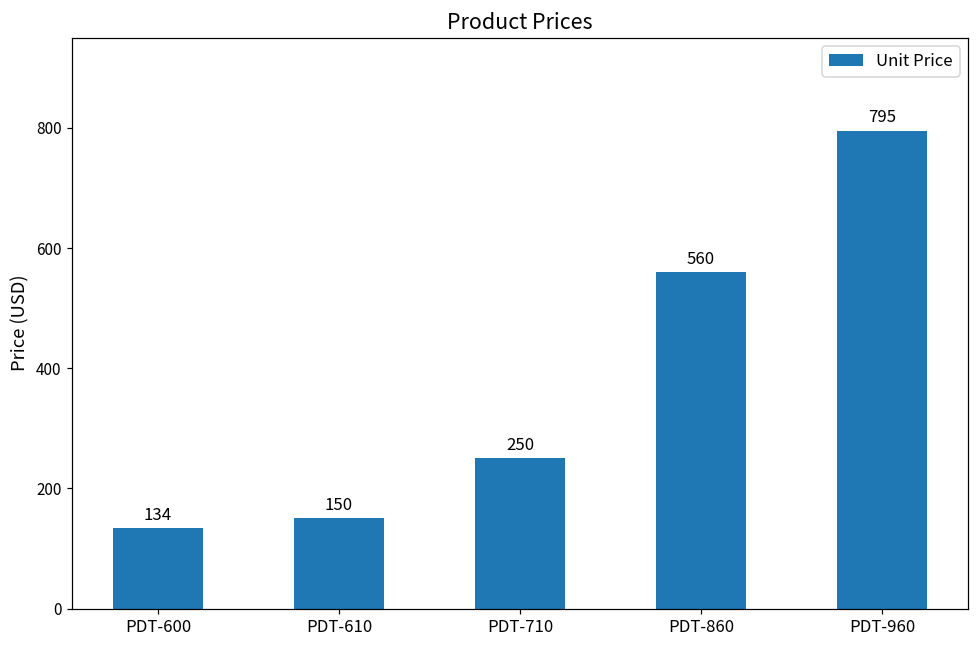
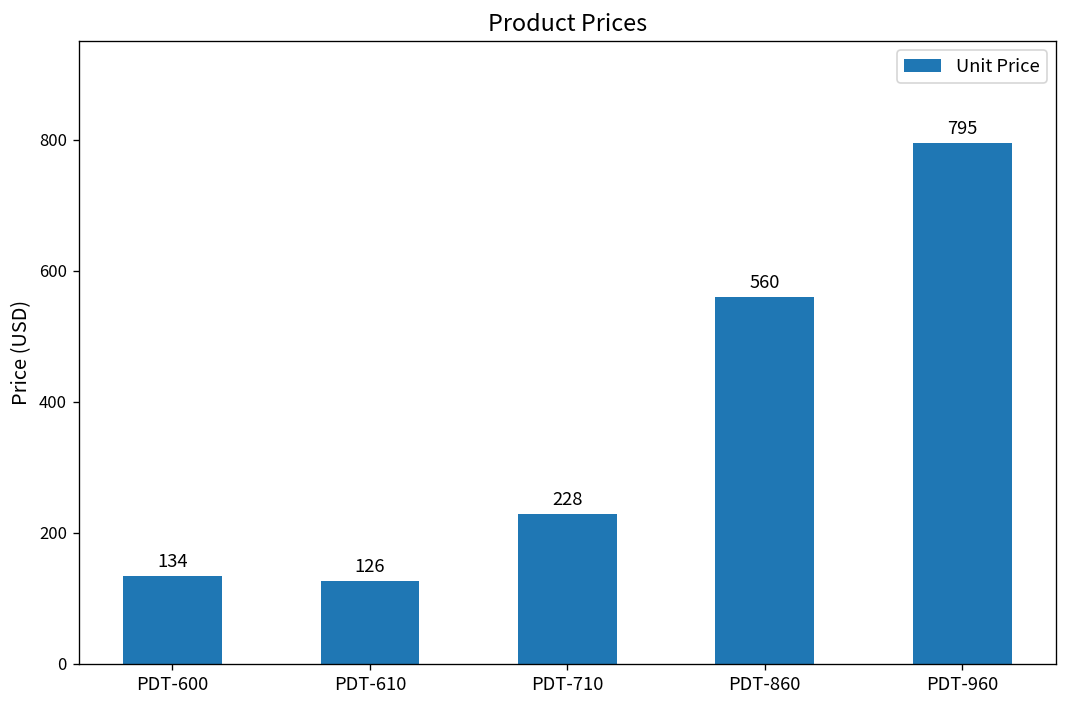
PDT-610: 150 -> 126
PDT-710: 250 -> 228
